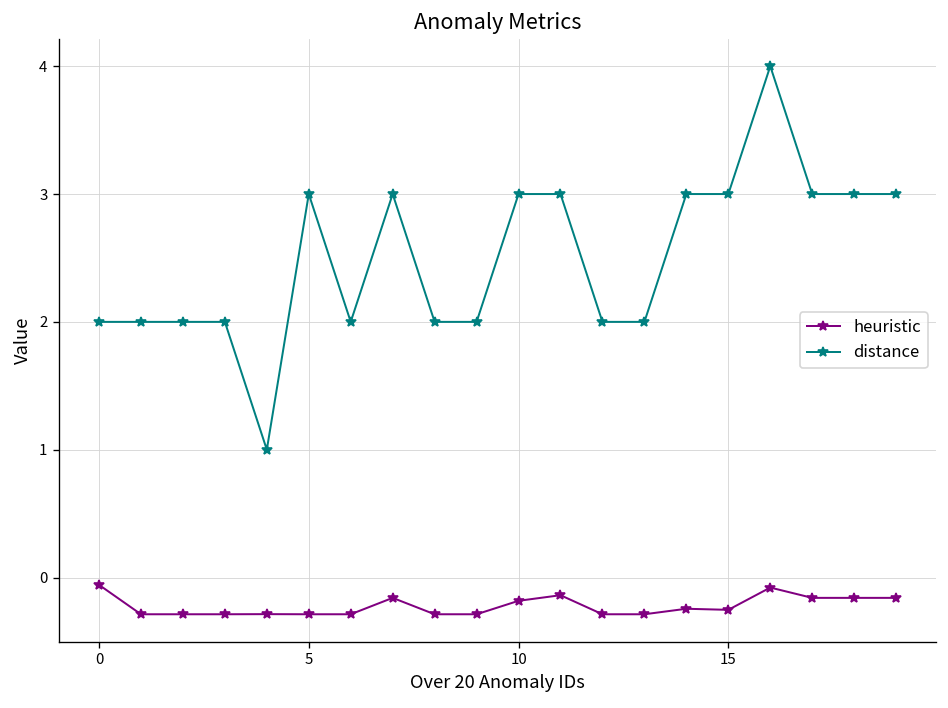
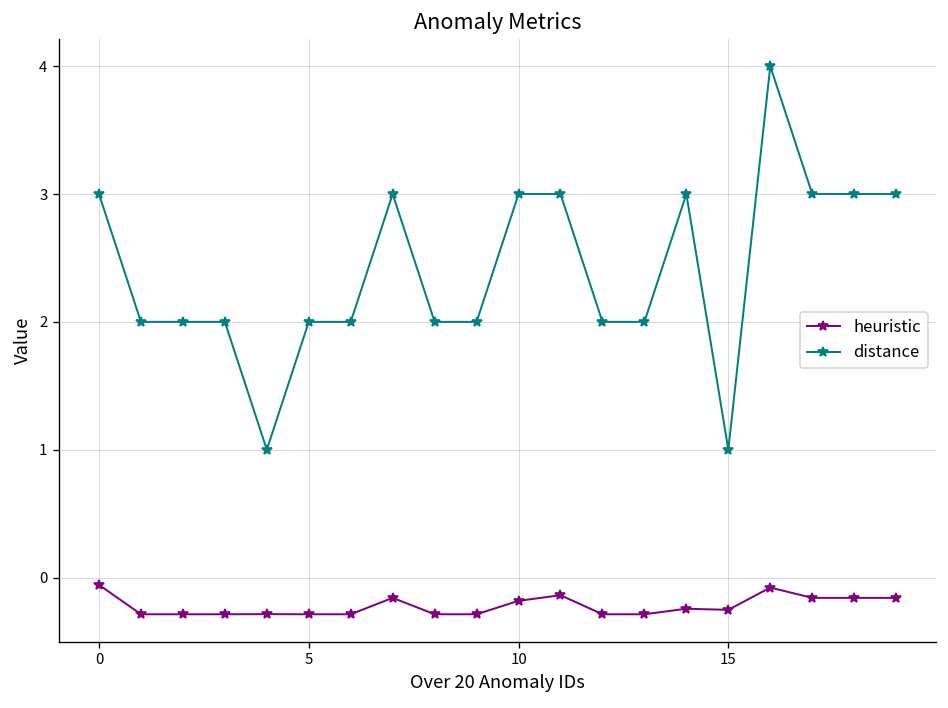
distance, 0: 2 -> 3
distance, 5: 3 -> 2
distance, 15: 3 -> 1
